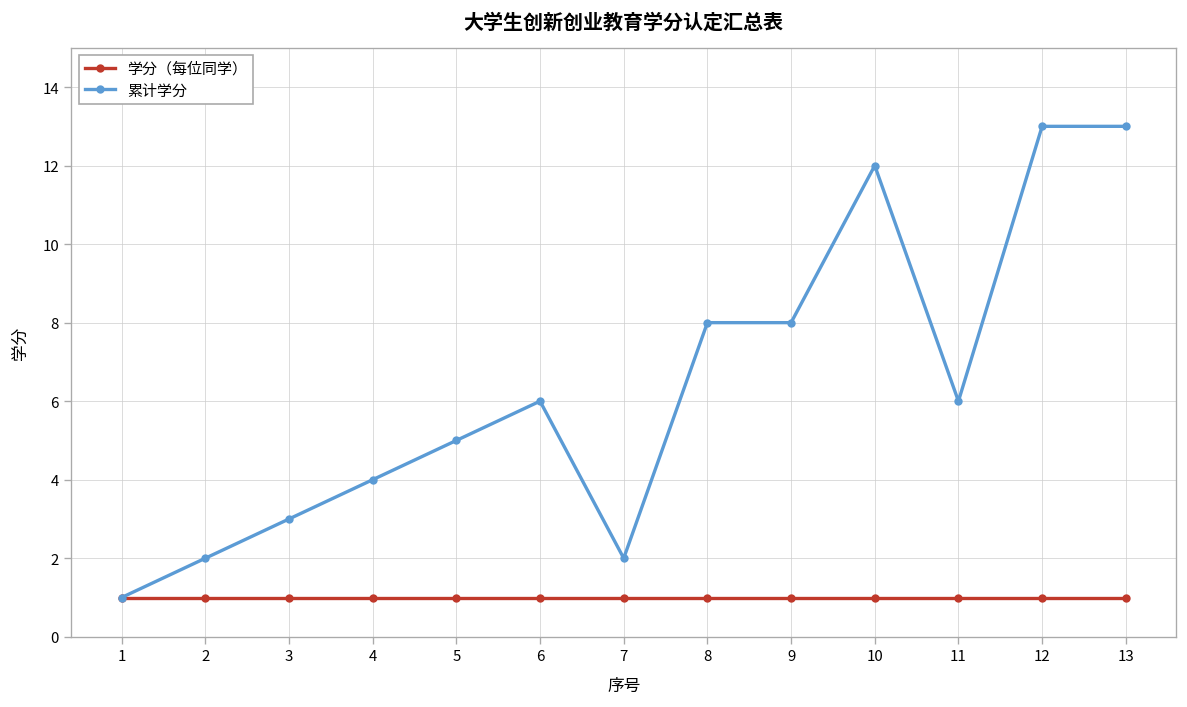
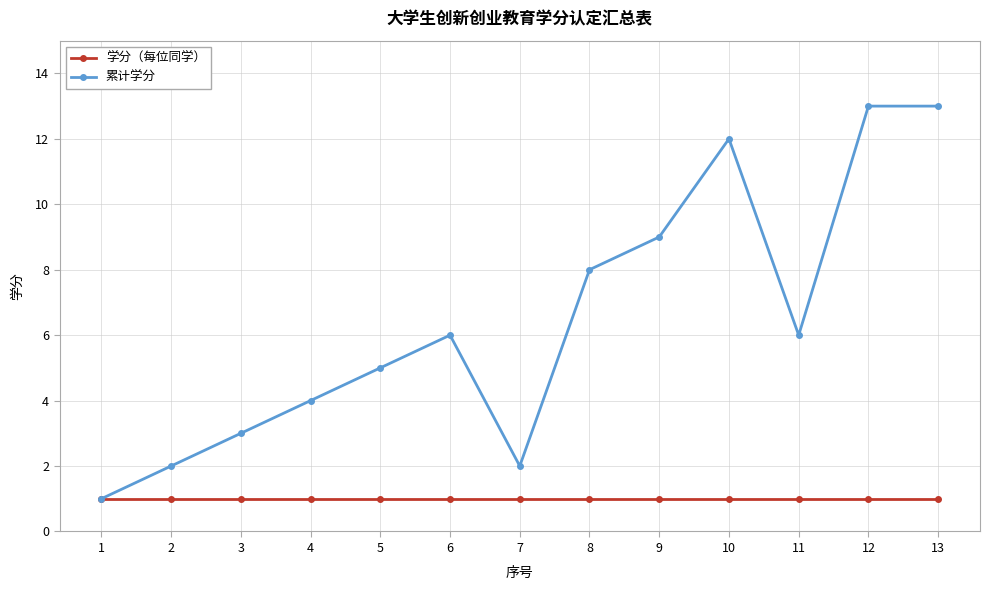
累计学分, 9: 8 -> 9
